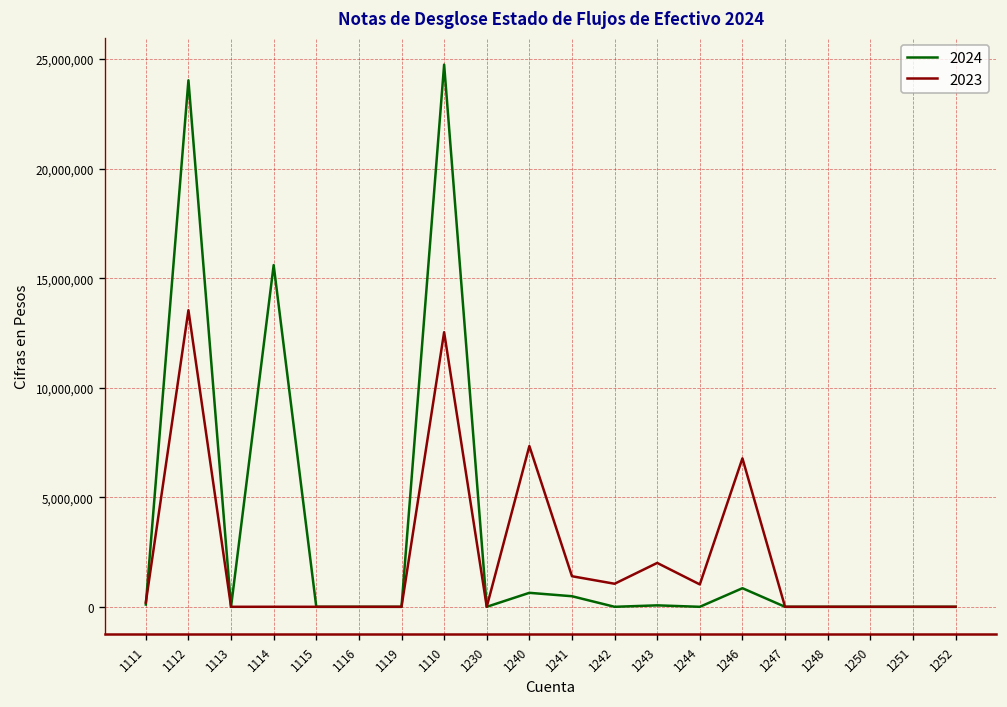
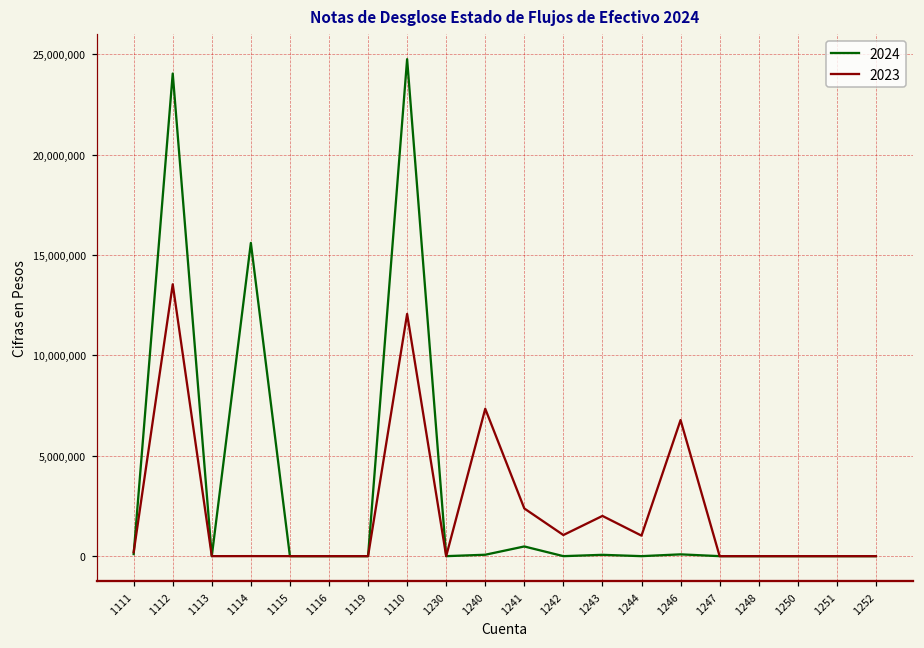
2023, 1110: 12,500,000 -> 12,100,000
2024, 1240: 600,000 -> 100,000
2023, 1241: 1,400,000 -> 2,400,000
2024, 1246: 800,000 -> 100,000
